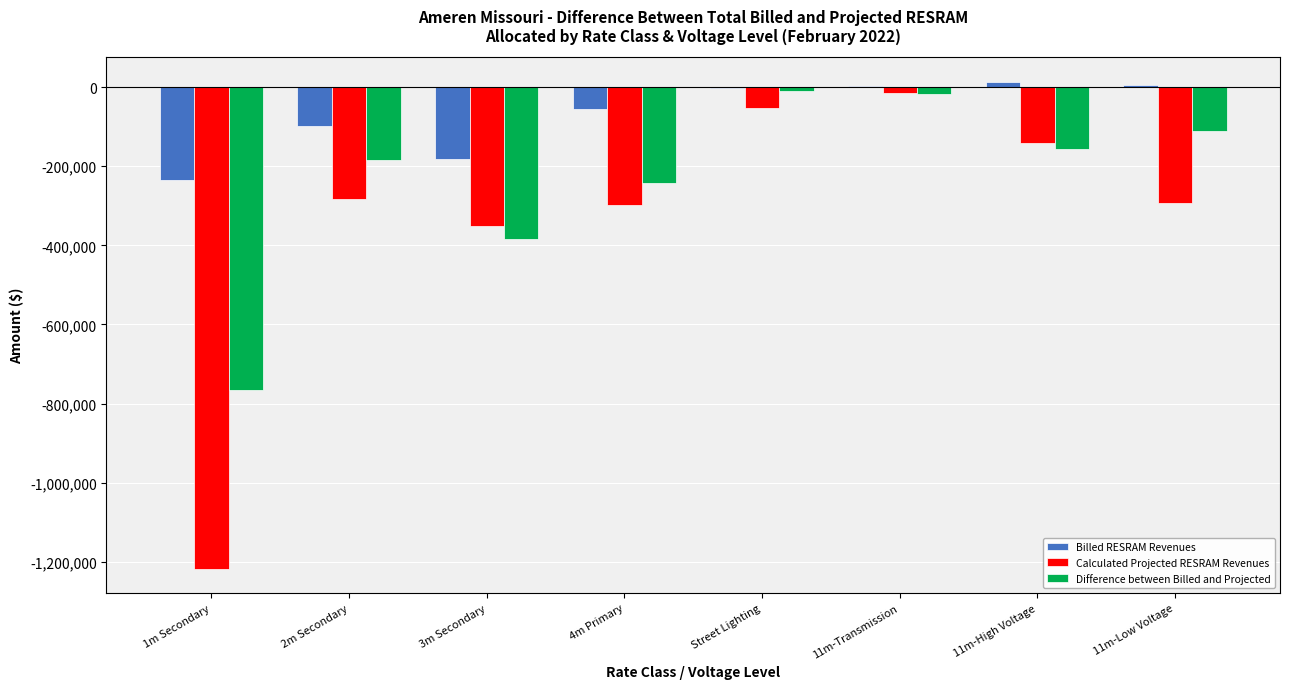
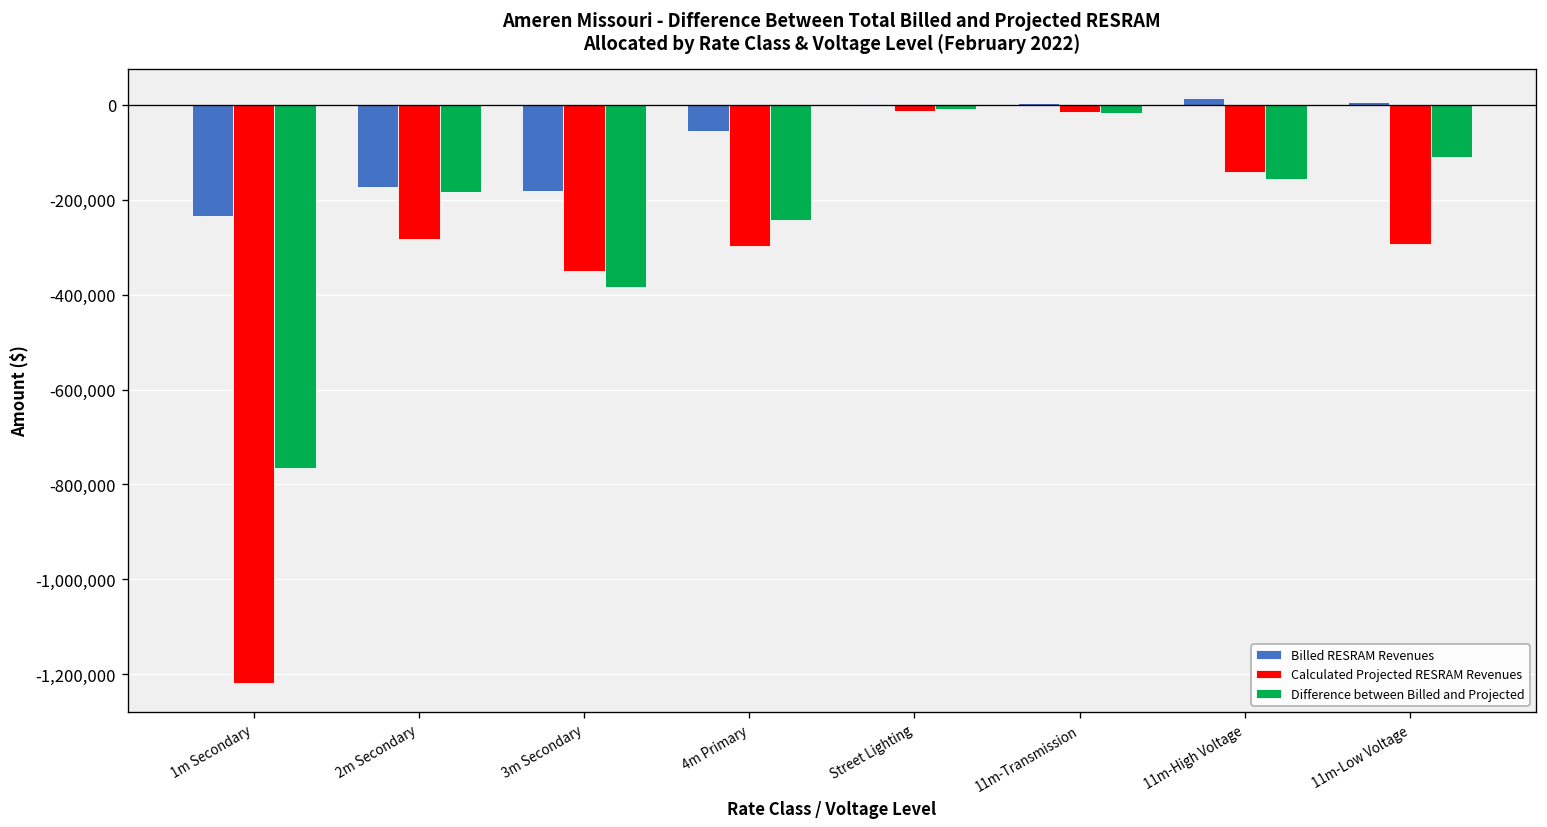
Billed RESRAM Revenues, 2m Secondary: -100,000 -> -170,000
Calculated Projected RESRAM Revenues, Street Lighting: -50,000 -> -10,000
